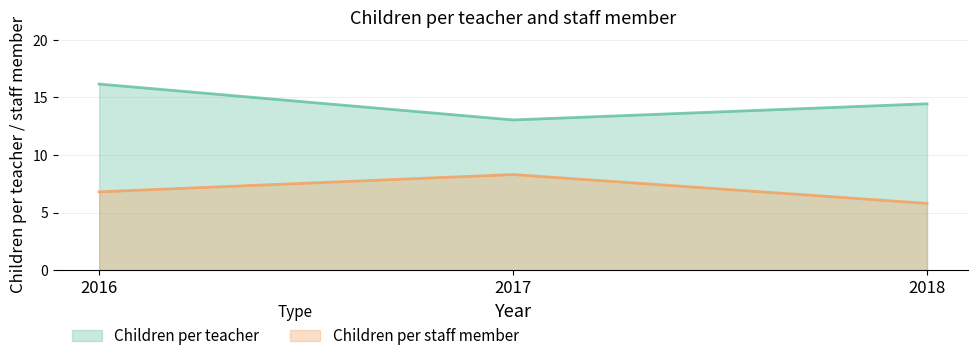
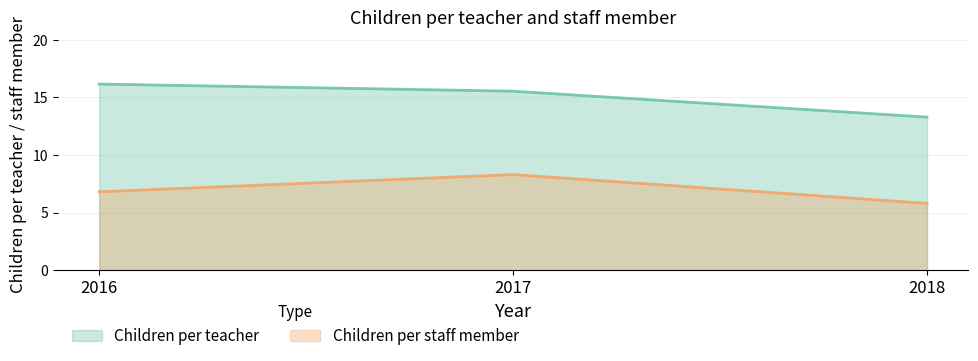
Children per teacher, 2017: 13.0 -> 15.5
Children per teacher, 2018: 14.4 -> 13.3
